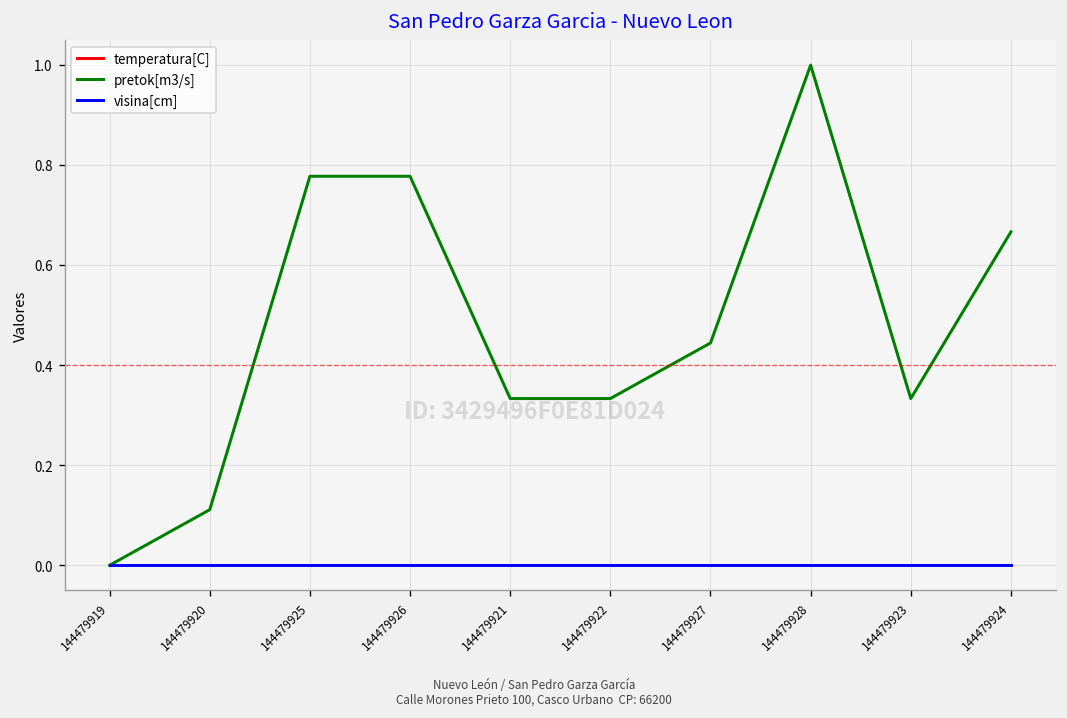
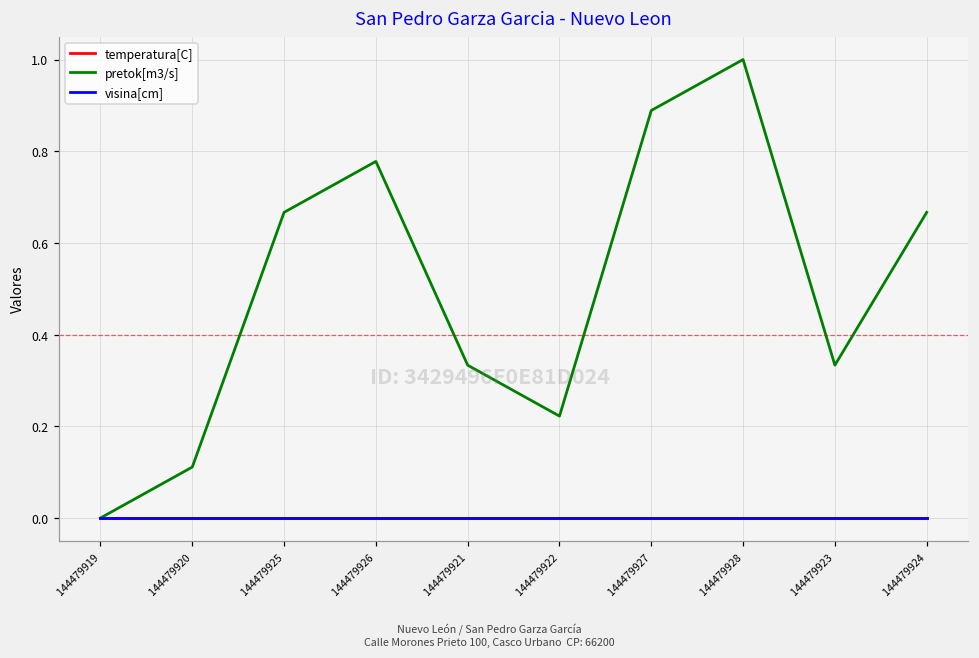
pretok[m3/s], 144479925: 0.78 -> 0.67
pretok[m3/s], 144479922: 0.33 -> 0.22
pretok[m3/s], 144479927: 0.44 -> 0.89
